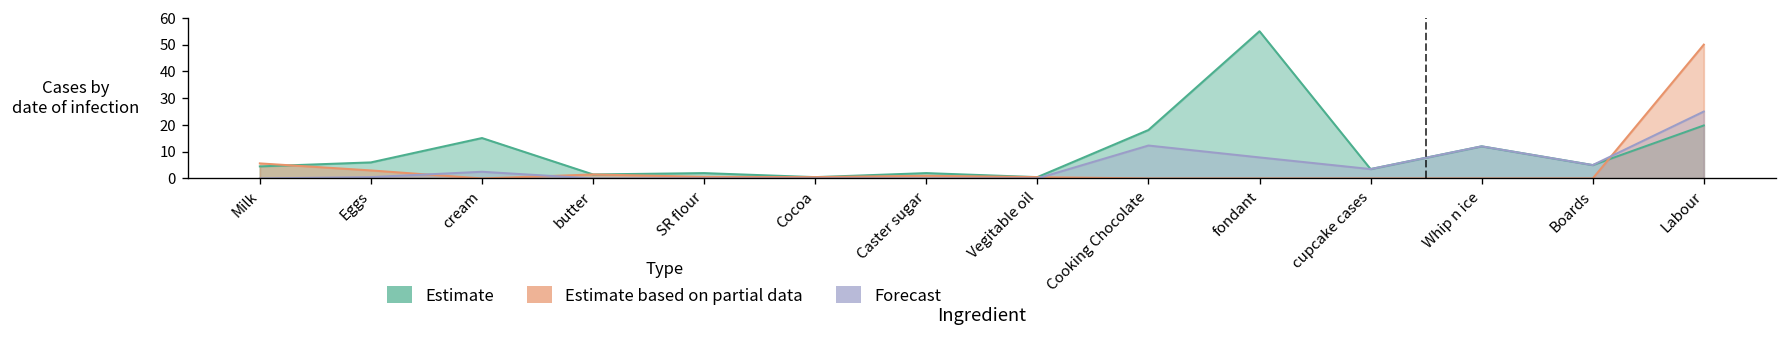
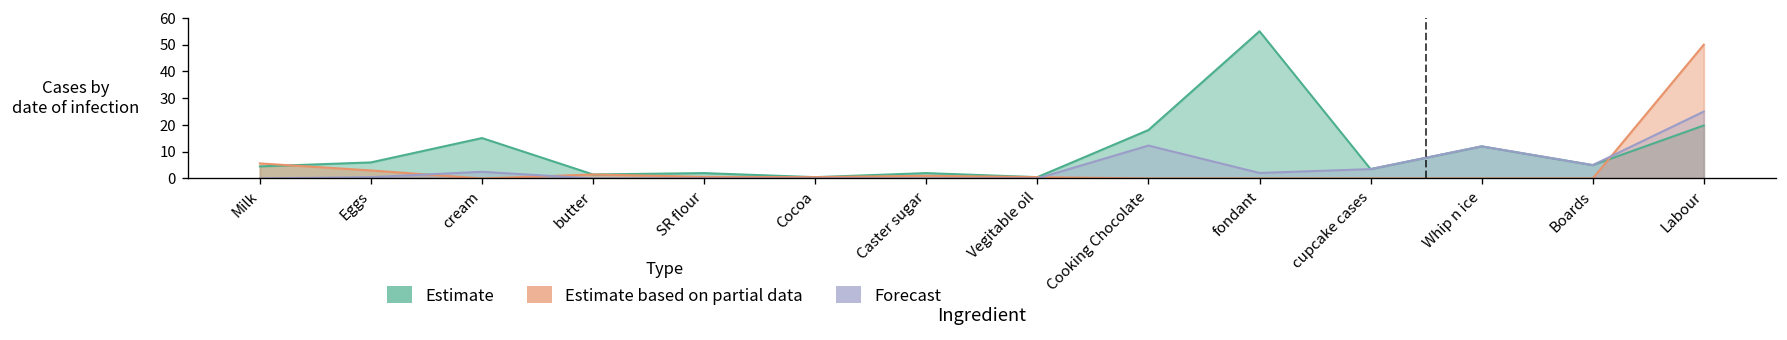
Forecast, fondant: 8 -> 2
